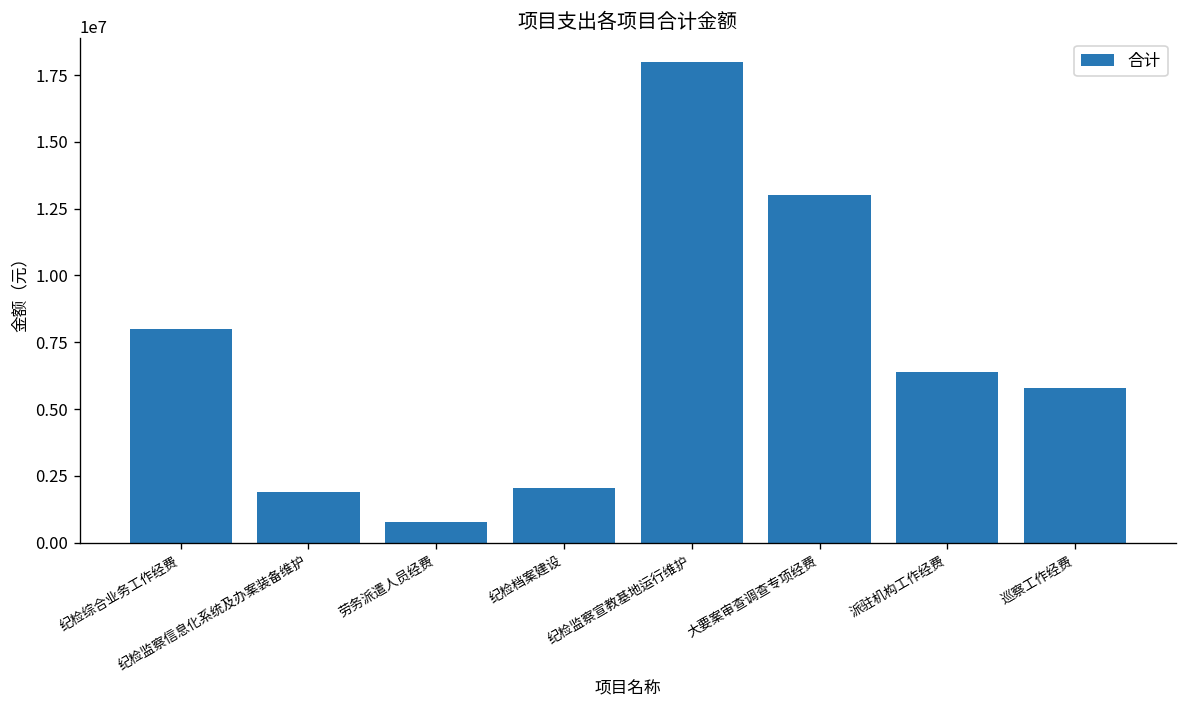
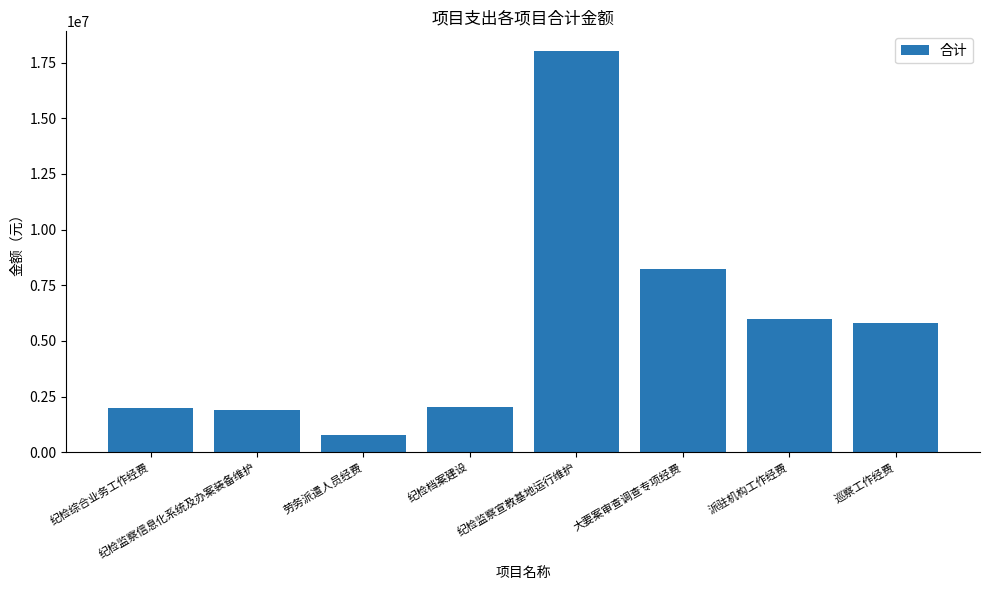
纪检综合业务工作经费: 8000000 -> 2000000
大要案审查调查专项经费: 13000000 -> 8200000
派驻机构工作经费: 6400000 -> 6000000
